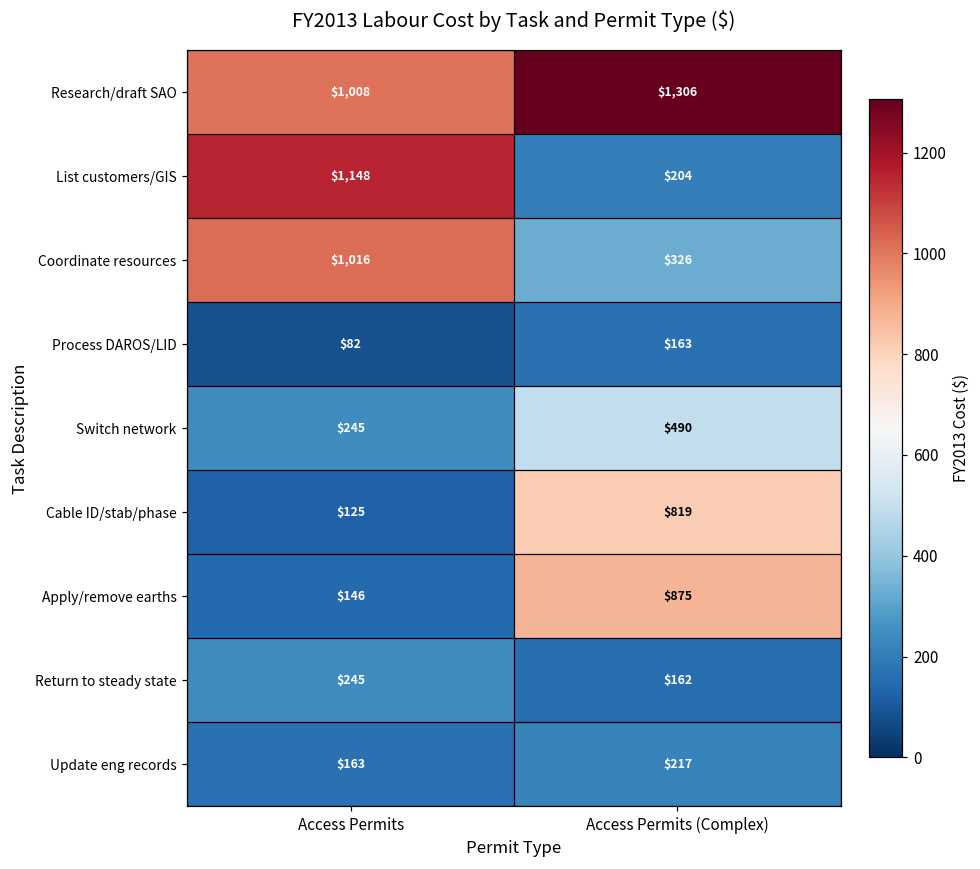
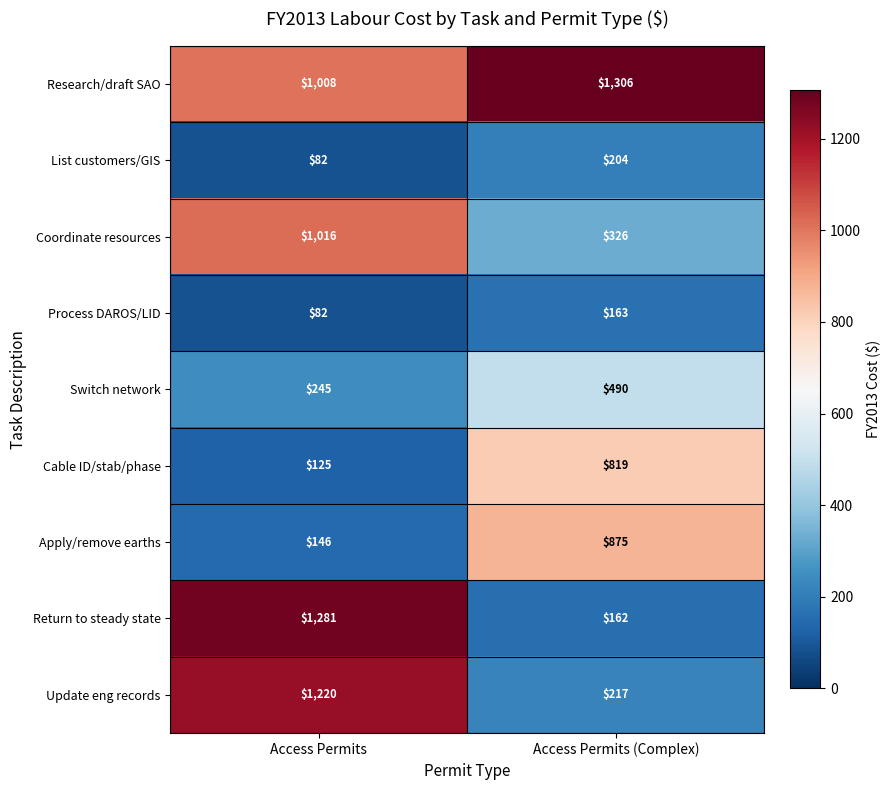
List customers/GIS, Access Permits: $1,148 -> $82
Return to steady state, Access Permits: $245 -> $1,281
Update eng records, Access Permits: $163 -> $1,220
